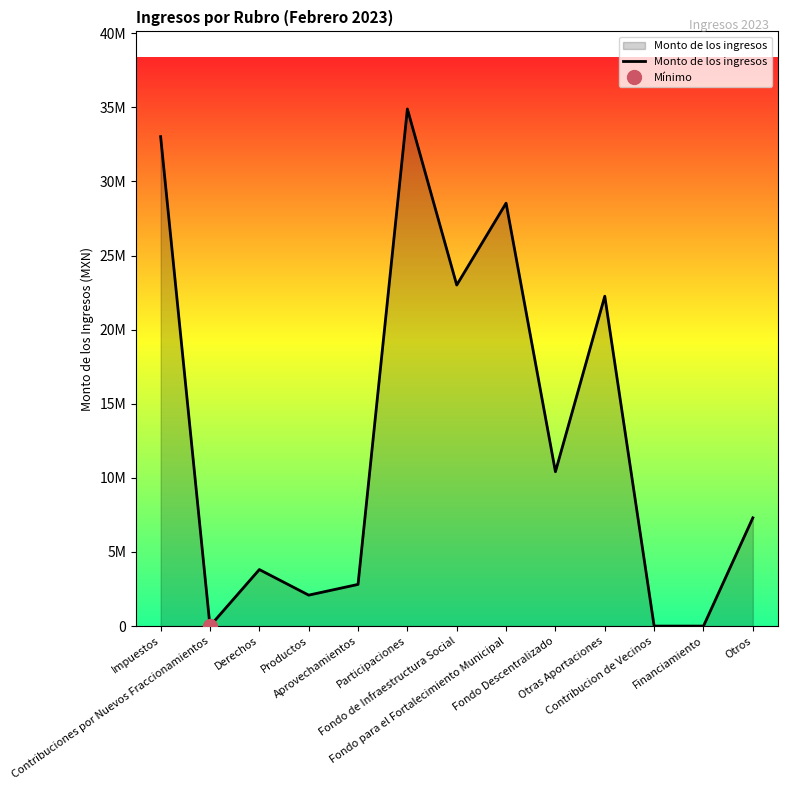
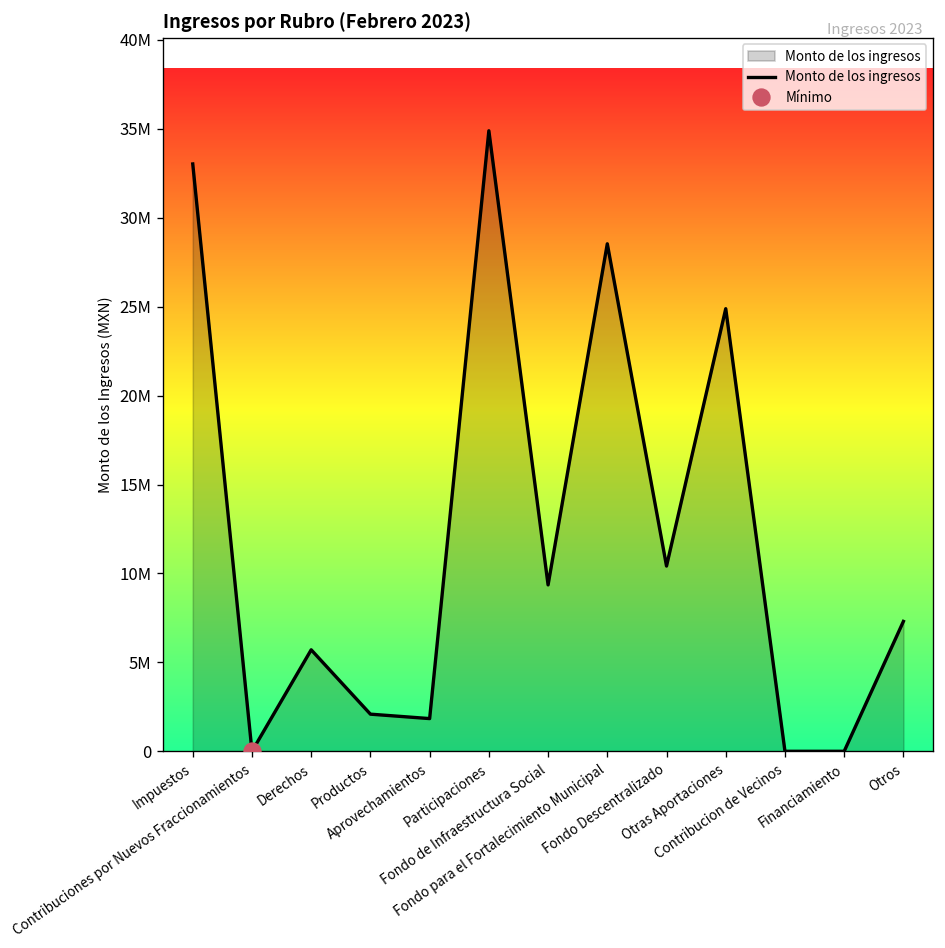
Monto de los ingresos, Derechos: 3800000 -> 5700000
Monto de los ingresos, Aprovechamientos: 2800000 -> 1800000
Monto de los ingresos, Fondo de Infraestructura Social: 23000000 -> 9400000
Monto de los ingresos, Otras Aportaciones: 22300000 -> 24900000
